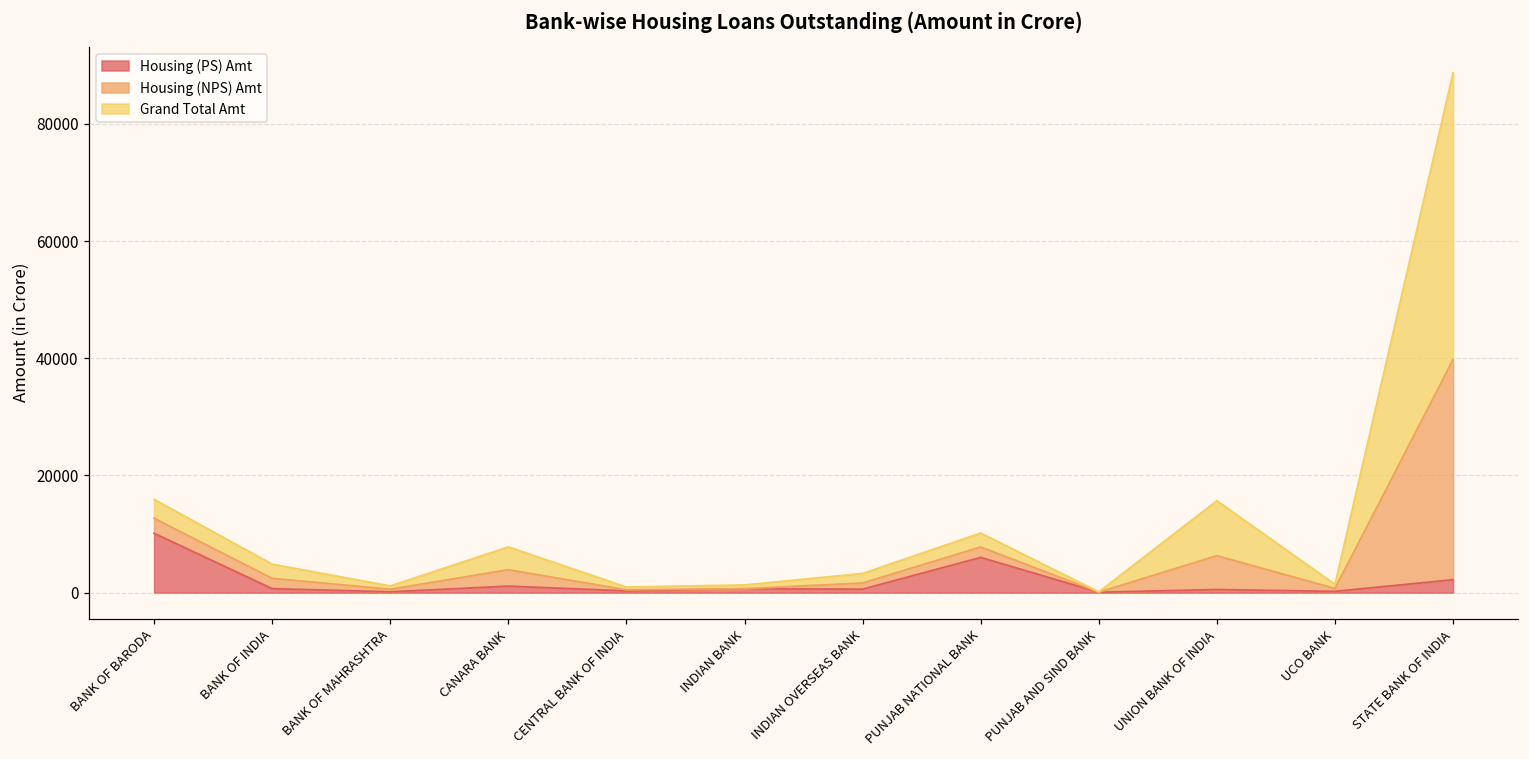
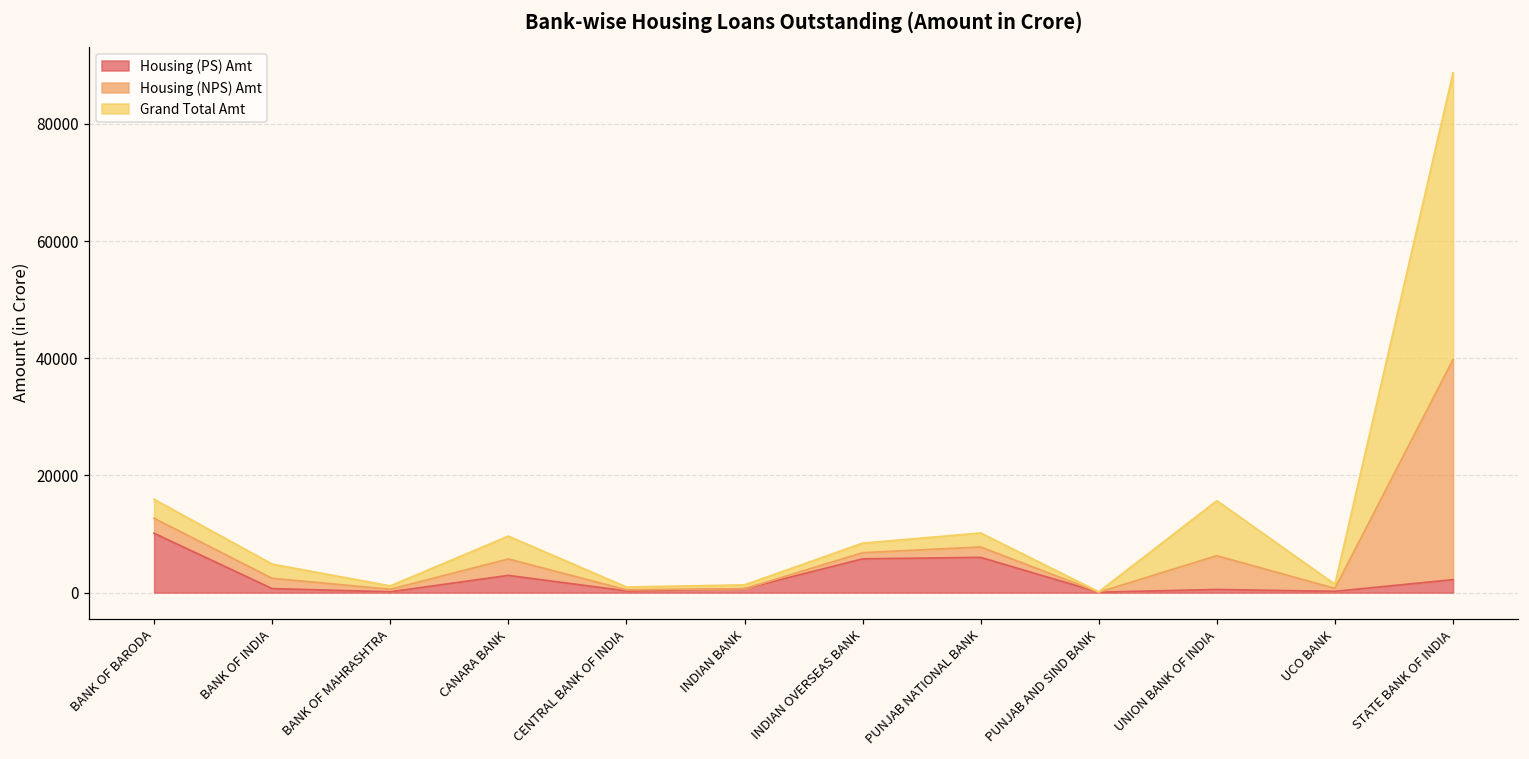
Housing (PS) Amt, CANARA BANK: 1000 -> 3000
Housing (PS) Amt, INDIAN OVERSEAS BANK: 1000 -> 6000
